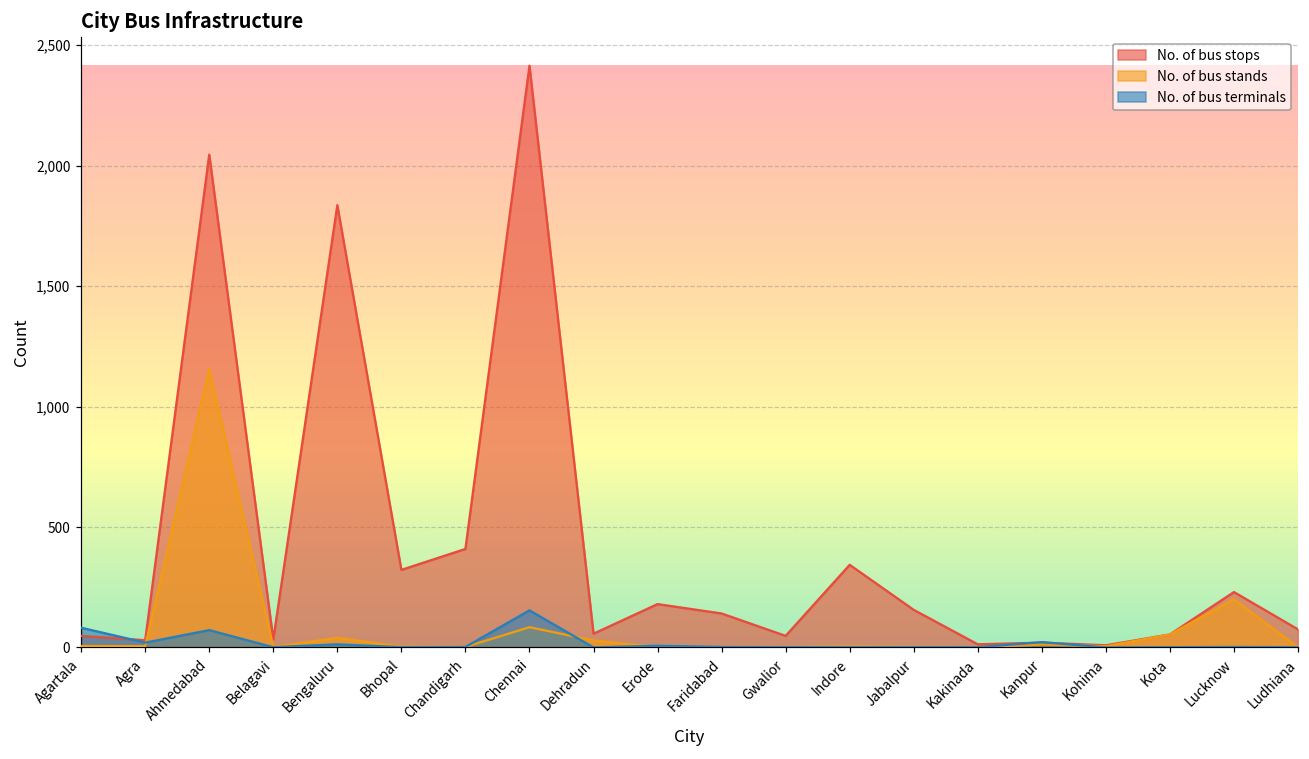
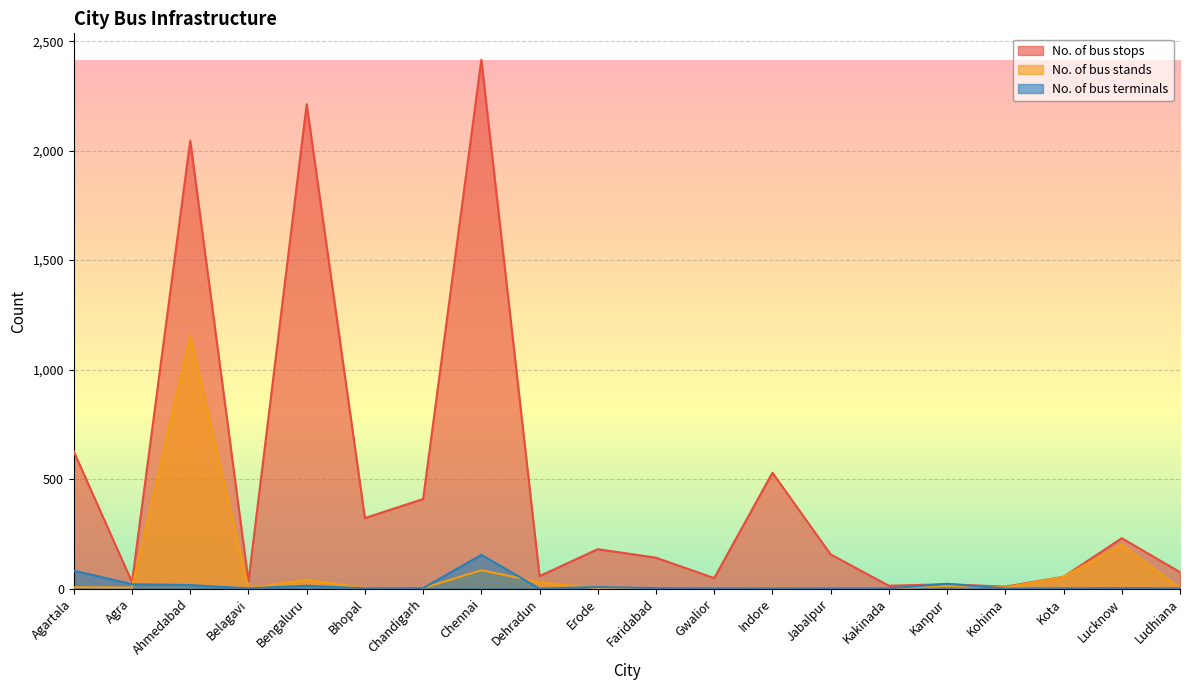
No. of bus stops, Agartala: 50 -> 630
No. of bus terminals, Ahmedabad: 70 -> 20
No. of bus stops, Bengaluru: 1,840 -> 2,210
No. of bus stops, Indore: 340 -> 530
